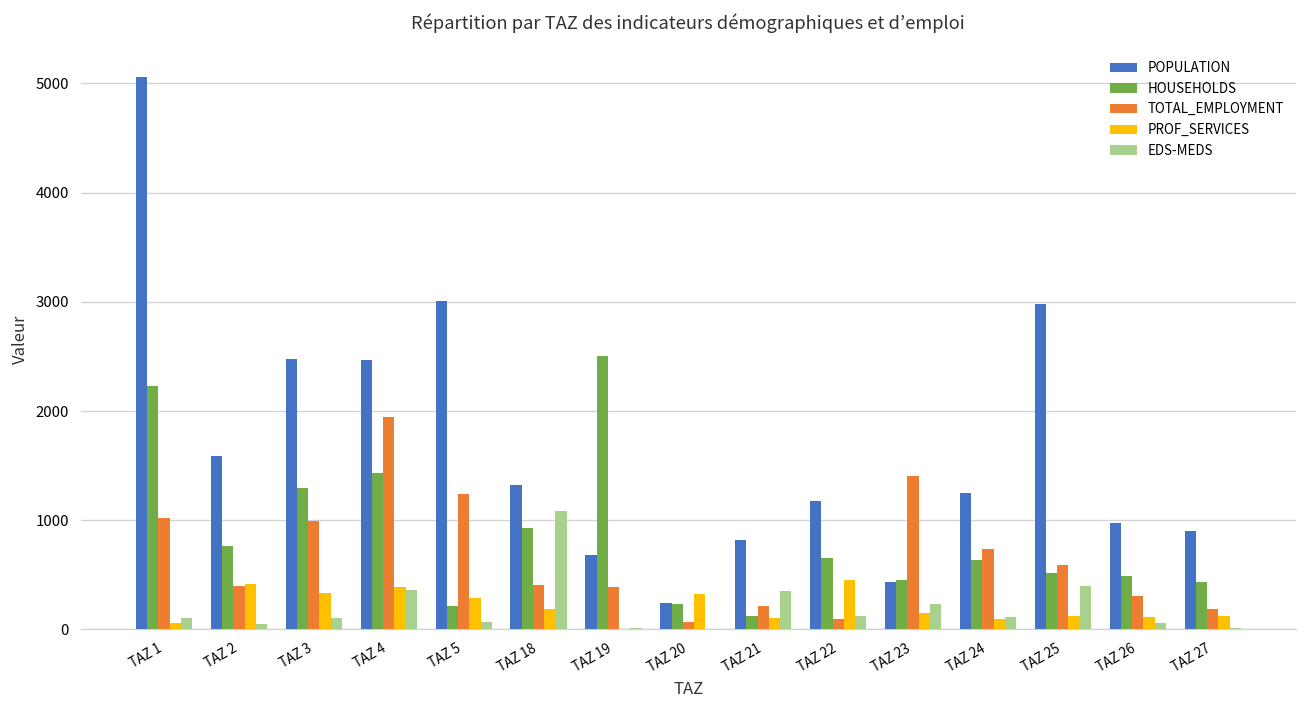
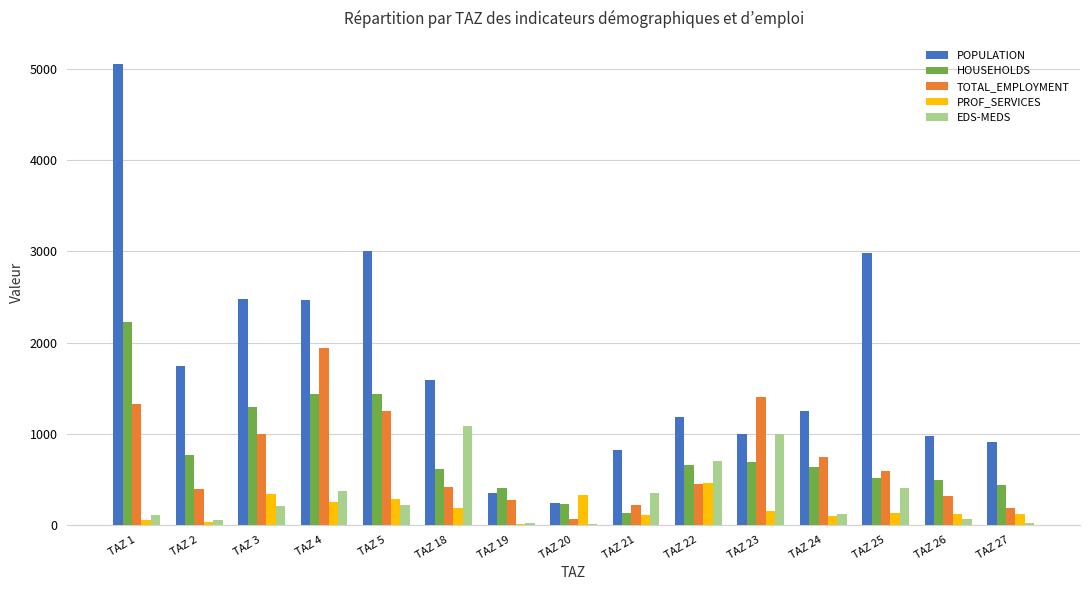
TOTAL_EMPLOYMENT, TAZ 1: 1000 -> 1300
POPULATION, TAZ 2: 1600 -> 1700
PROF_SERVICES, TAZ 2: 400 -> 0
EDS-MEDS, TAZ 3: 100 -> 200
PROF_SERVICES, TAZ 4: 400 -> 300
HOUSEHOLDS, TAZ 5: 200 -> 1400
EDS-MEDS, TAZ 5: 100 -> 200
POPULATION, TAZ 18: 1300 -> 1600
HOUSEHOLDS, TAZ 18: 900 -> 600
POPULATION, TAZ 19: 700 -> 300
HOUSEHOLDS, TAZ 19: 2500 -> 400
TOTAL_EMPLOYMENT, TAZ 19: 400 -> 300
TOTAL_EMPLOYMENT, TAZ 22: 100 -> 500
EDS-MEDS, TAZ 22: 100 -> 700
POPULATION, TAZ 23: 400 -> 1000
HOUSEHOLDS, TAZ 23: 500 -> 700
EDS-MEDS, TAZ 23: 200 -> 1000
